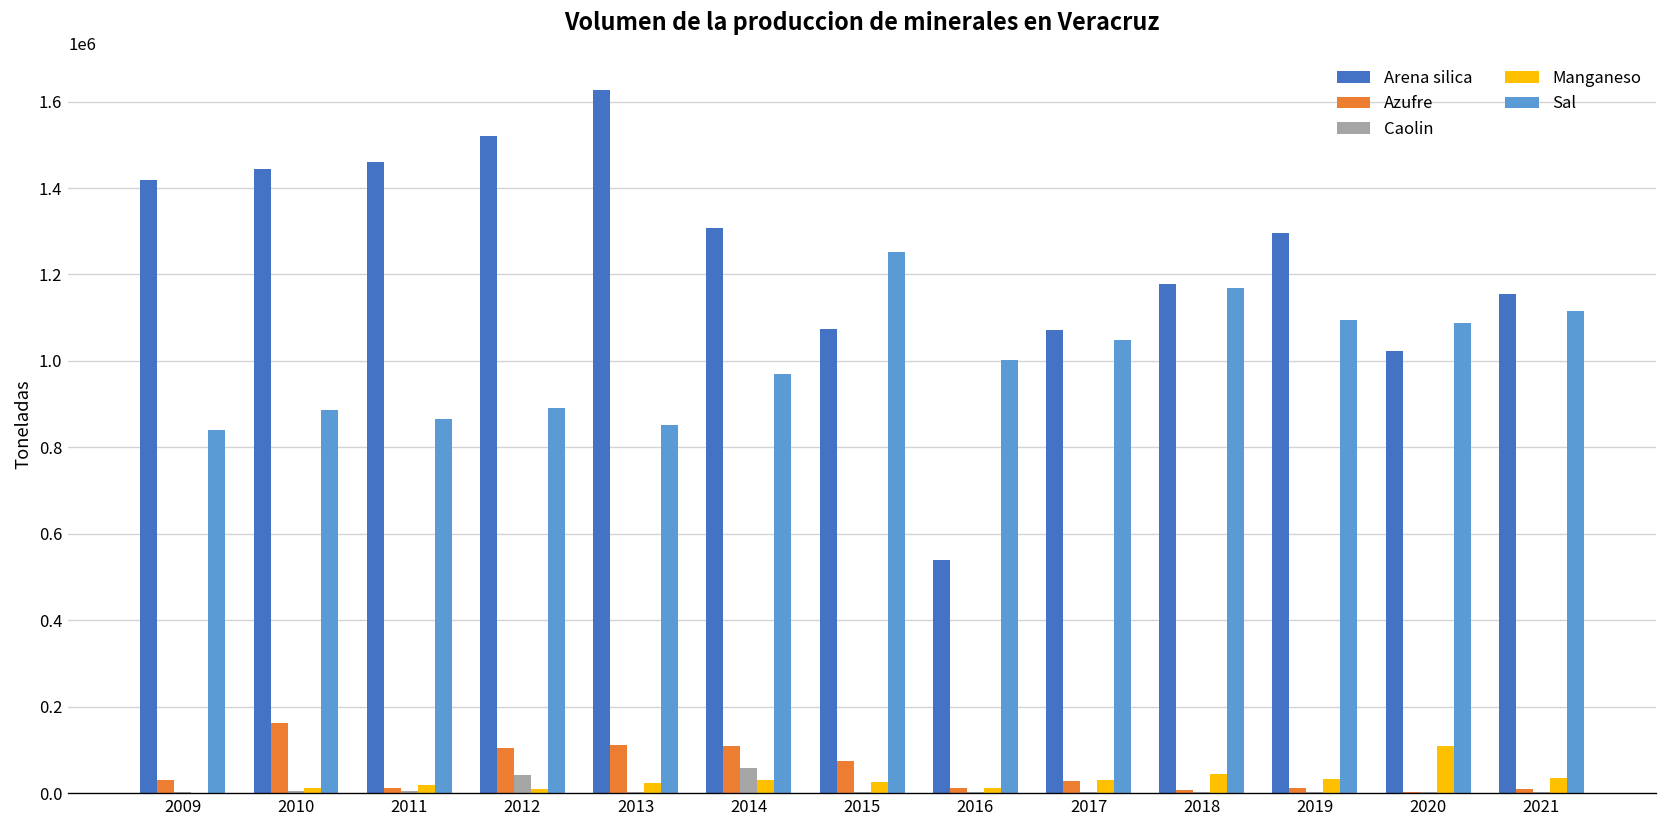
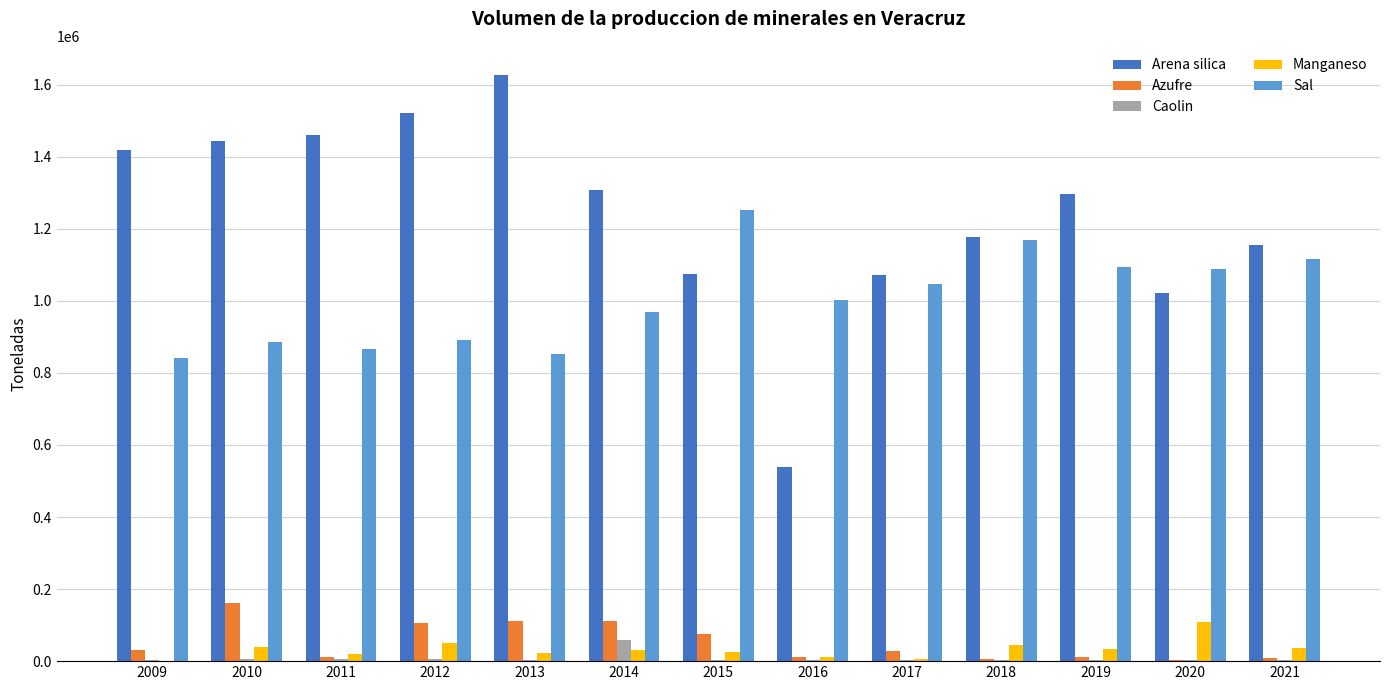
Manganeso, 2010: 10000 -> 40000
Caolin, 2012: 40000 -> 10000
Manganeso, 2012: 10000 -> 50000
Manganeso, 2017: 30000 -> 10000
